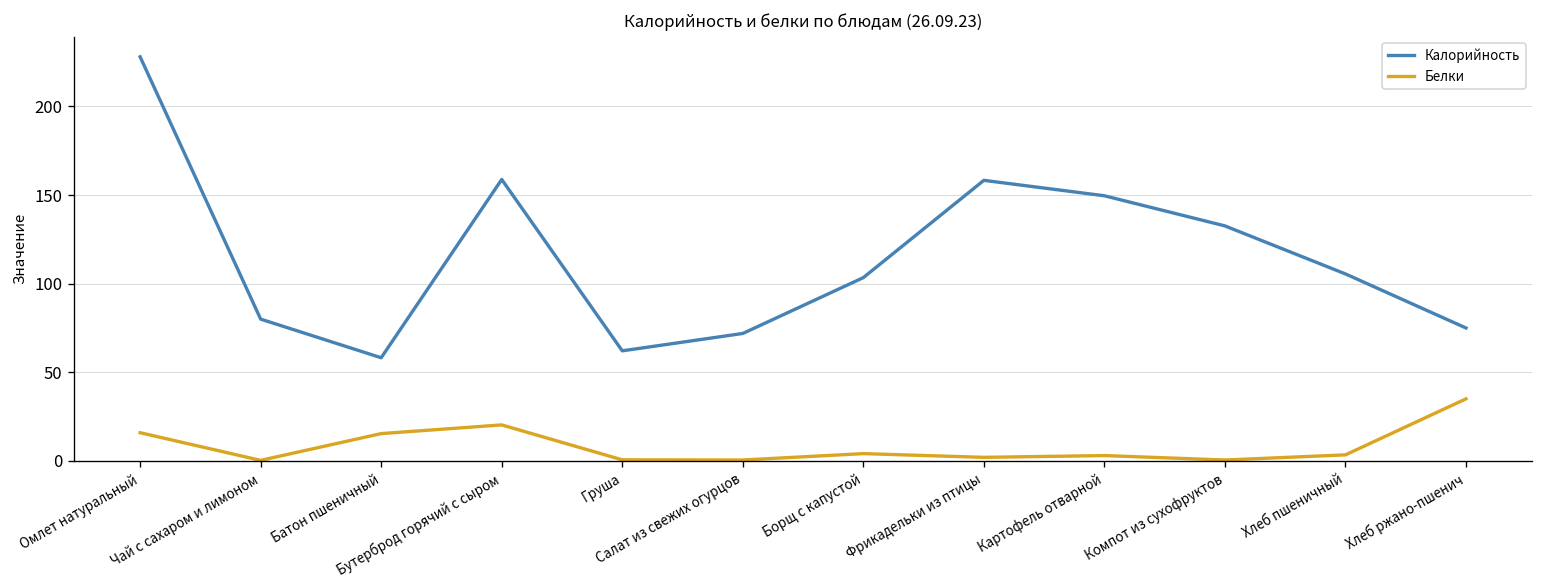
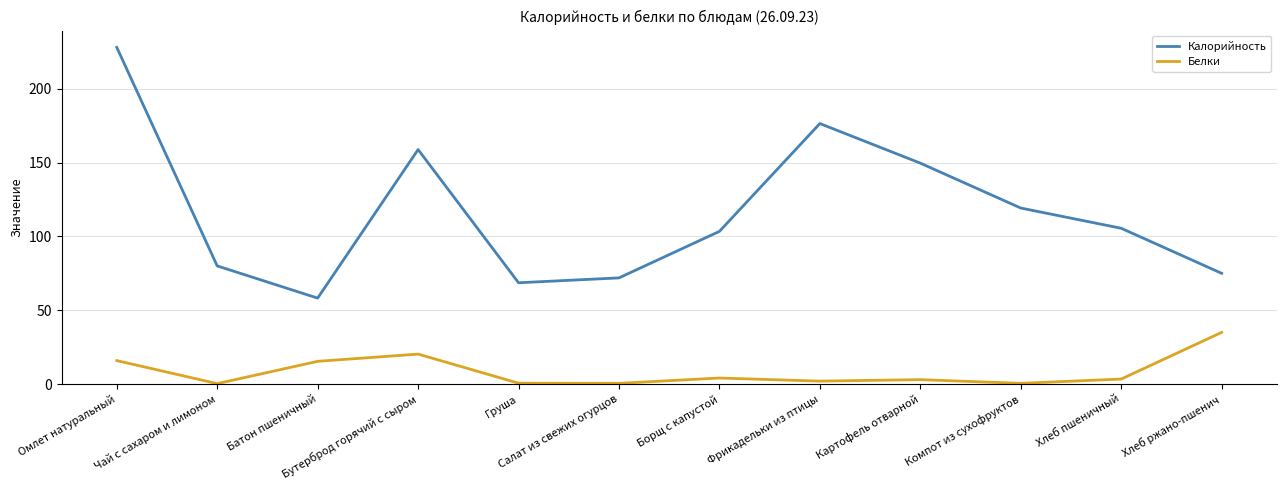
Калорийность, Груша: 62 -> 69
Калорийность, Фрикадельки из птицы: 158 -> 176
Калорийность, Компот из сухофруктов: 133 -> 119
